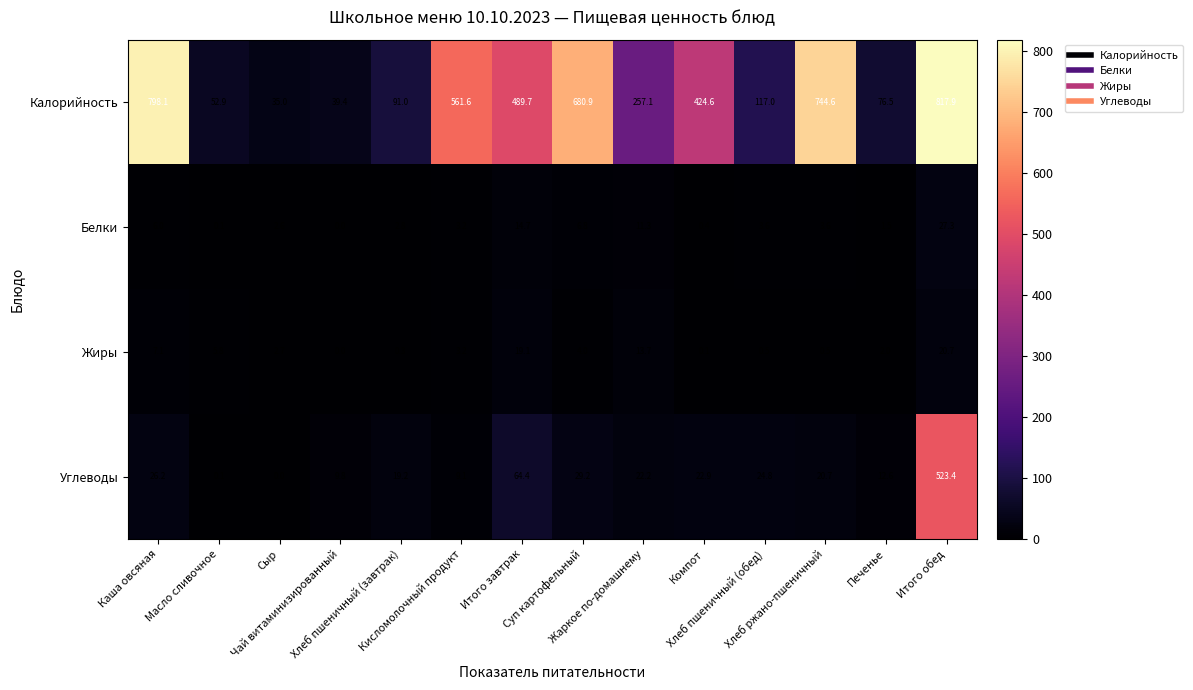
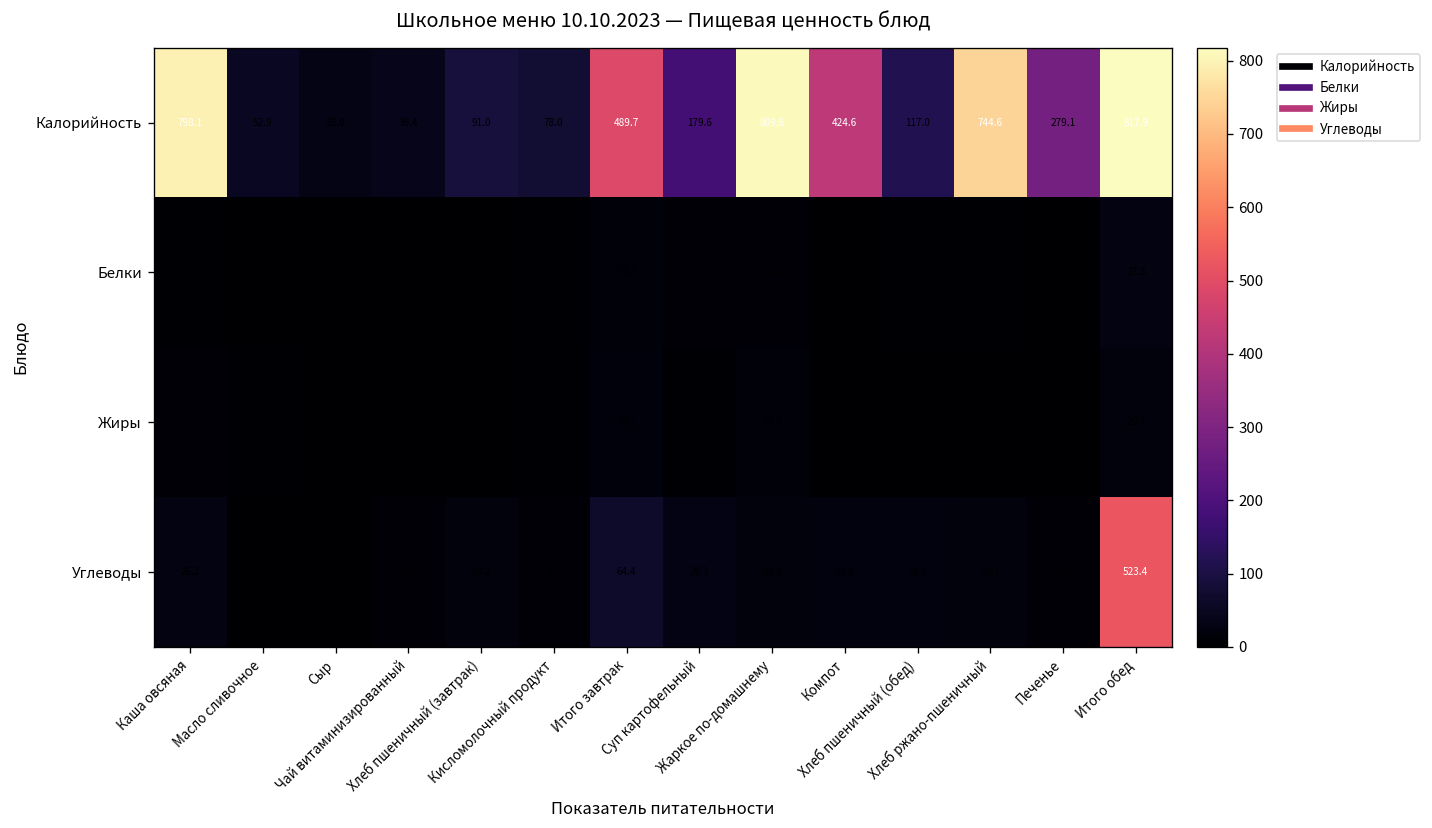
Калорийность, Кисломолочный продукт: 561.6 -> 78.0
Калорийность, Суп картофельный: 680.9 -> 179.6
Калорийность, Жаркое по-домашнему: 257.1 -> 809.6
Калорийность, Печенье: 76.5 -> 279.1
